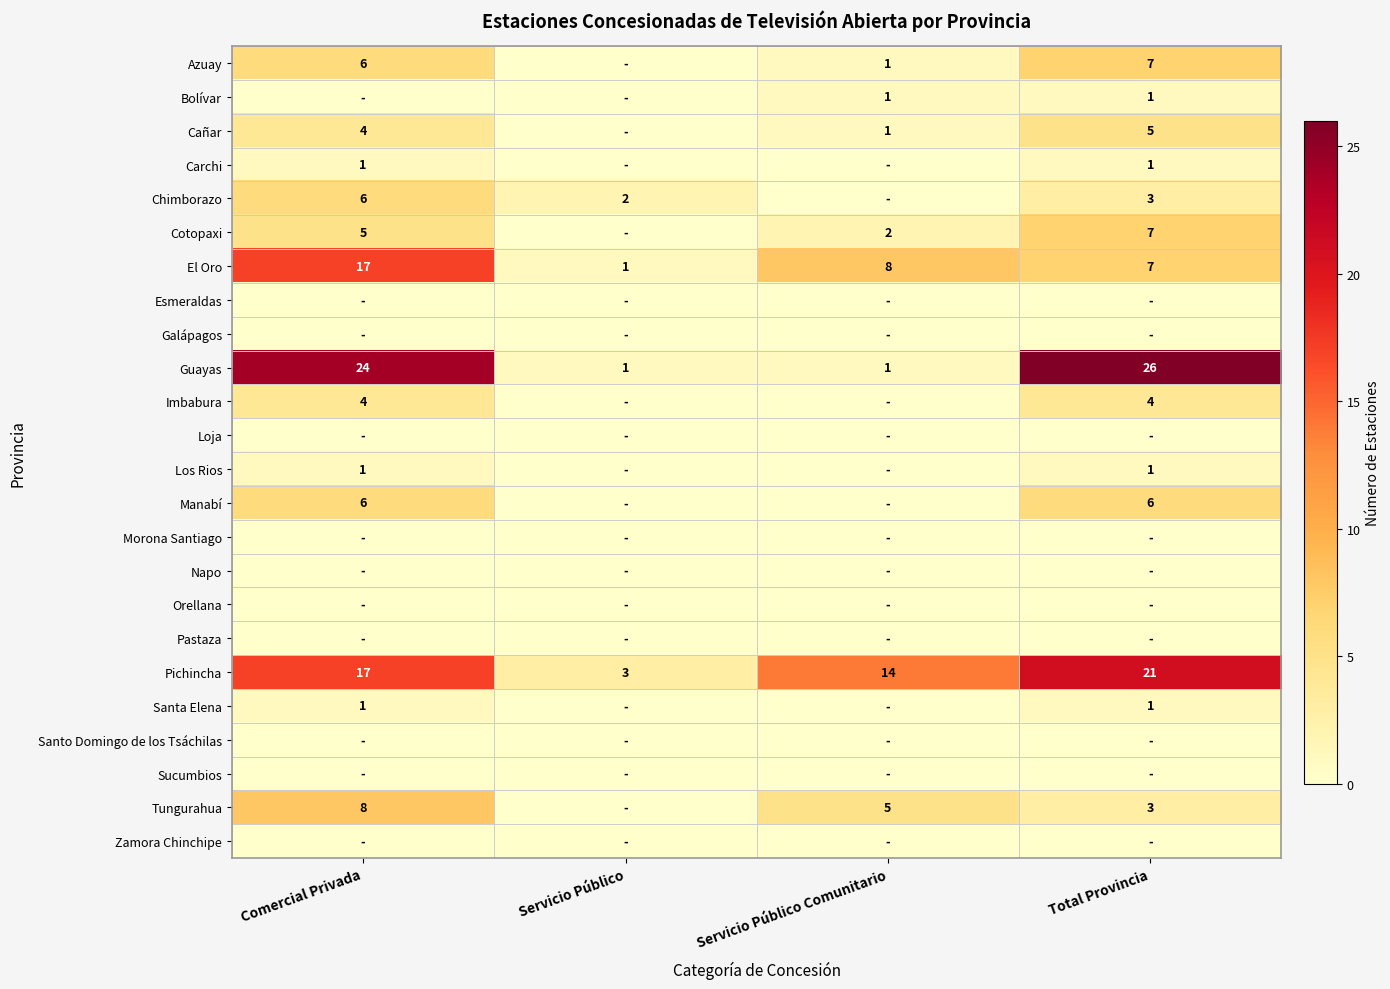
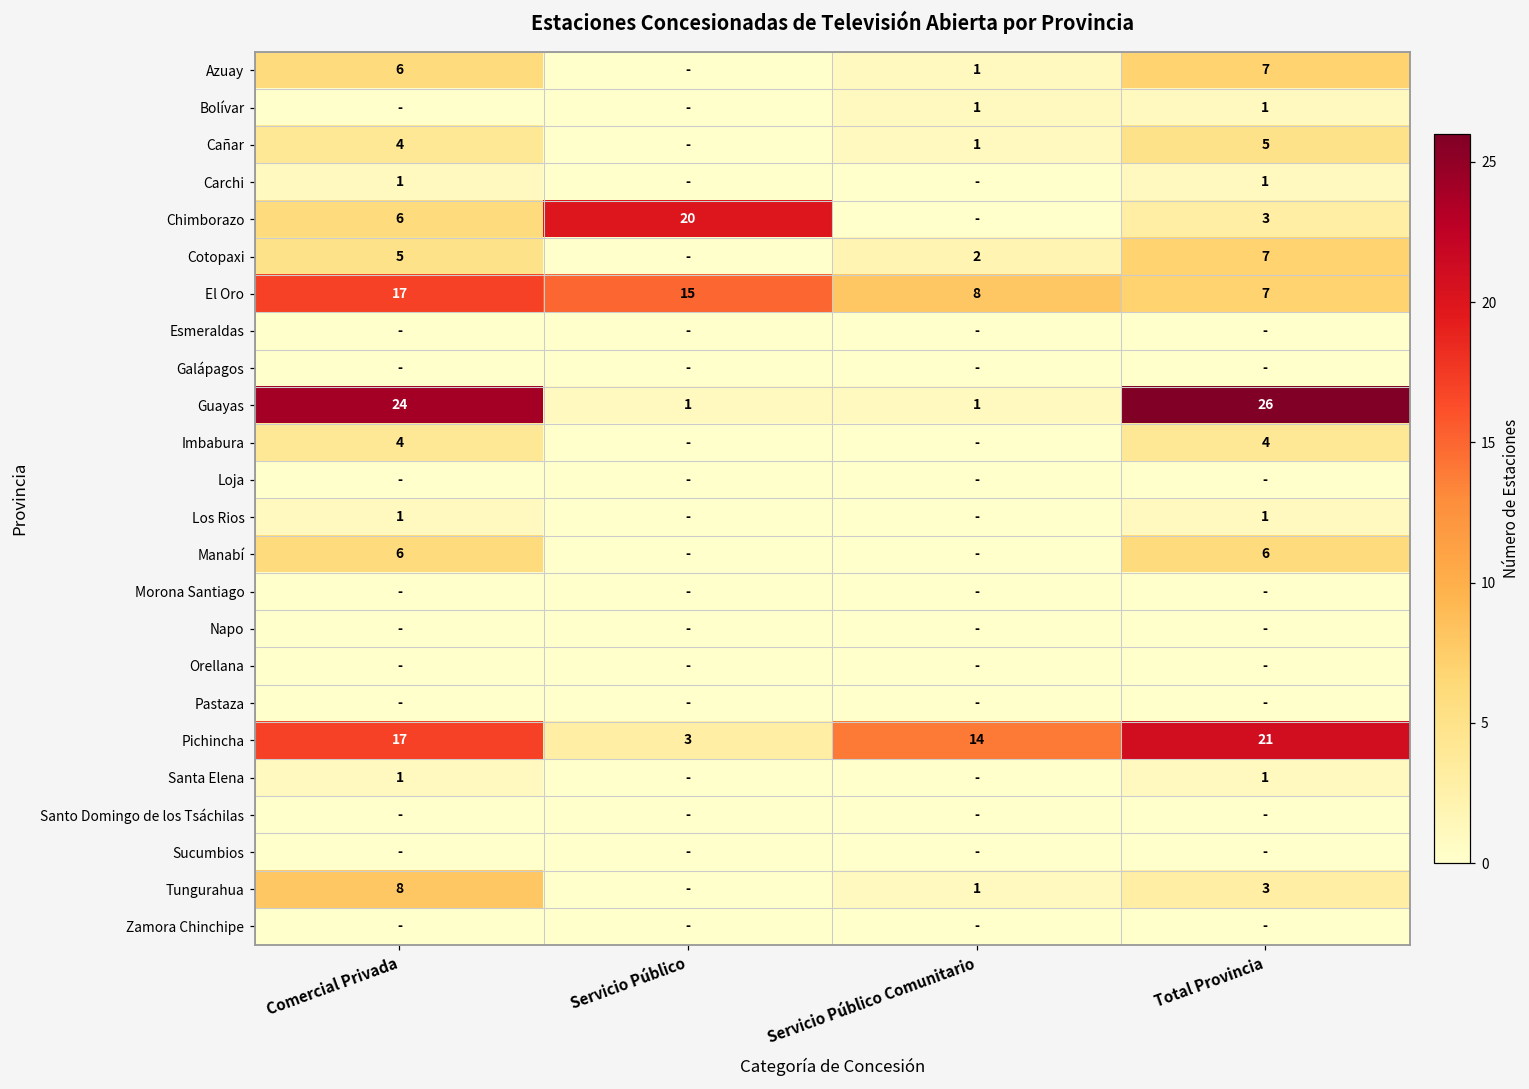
Chimborazo, Servicio Público: 2 -> 20
El Oro, Servicio Público: 1 -> 15
Tungurahua, Servicio Público Comunitario: 5 -> 1
